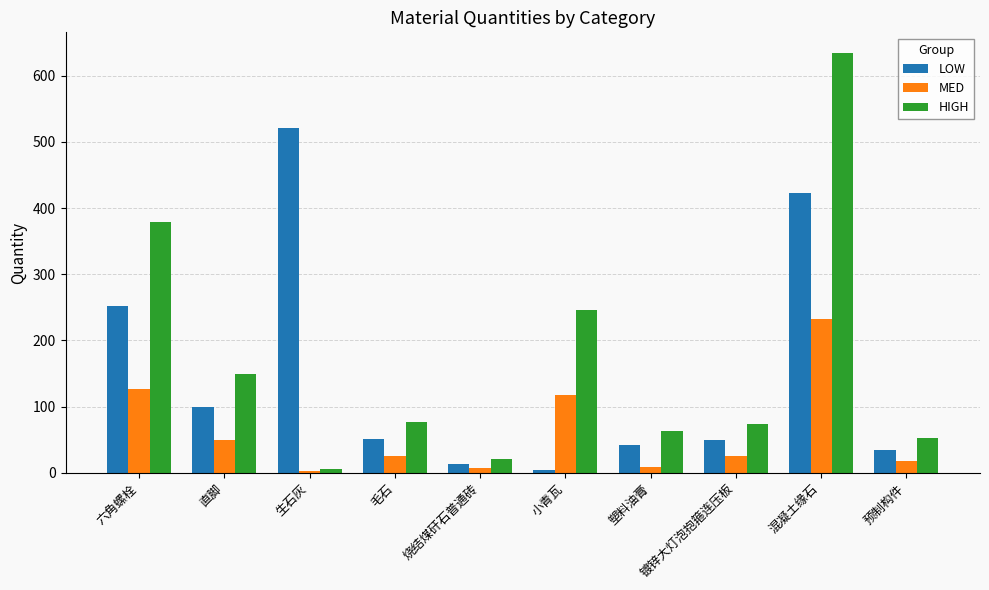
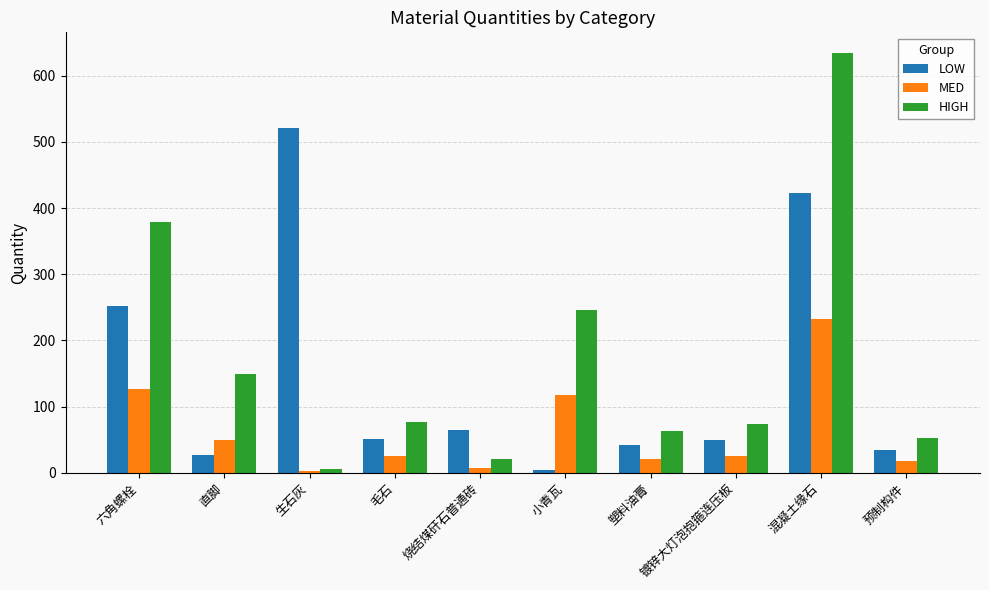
LOW, 直脚: 100 -> 30
LOW, 烧结煤矸石普通砖: 10 -> 60
MED, 塑料油膏: 10 -> 20
